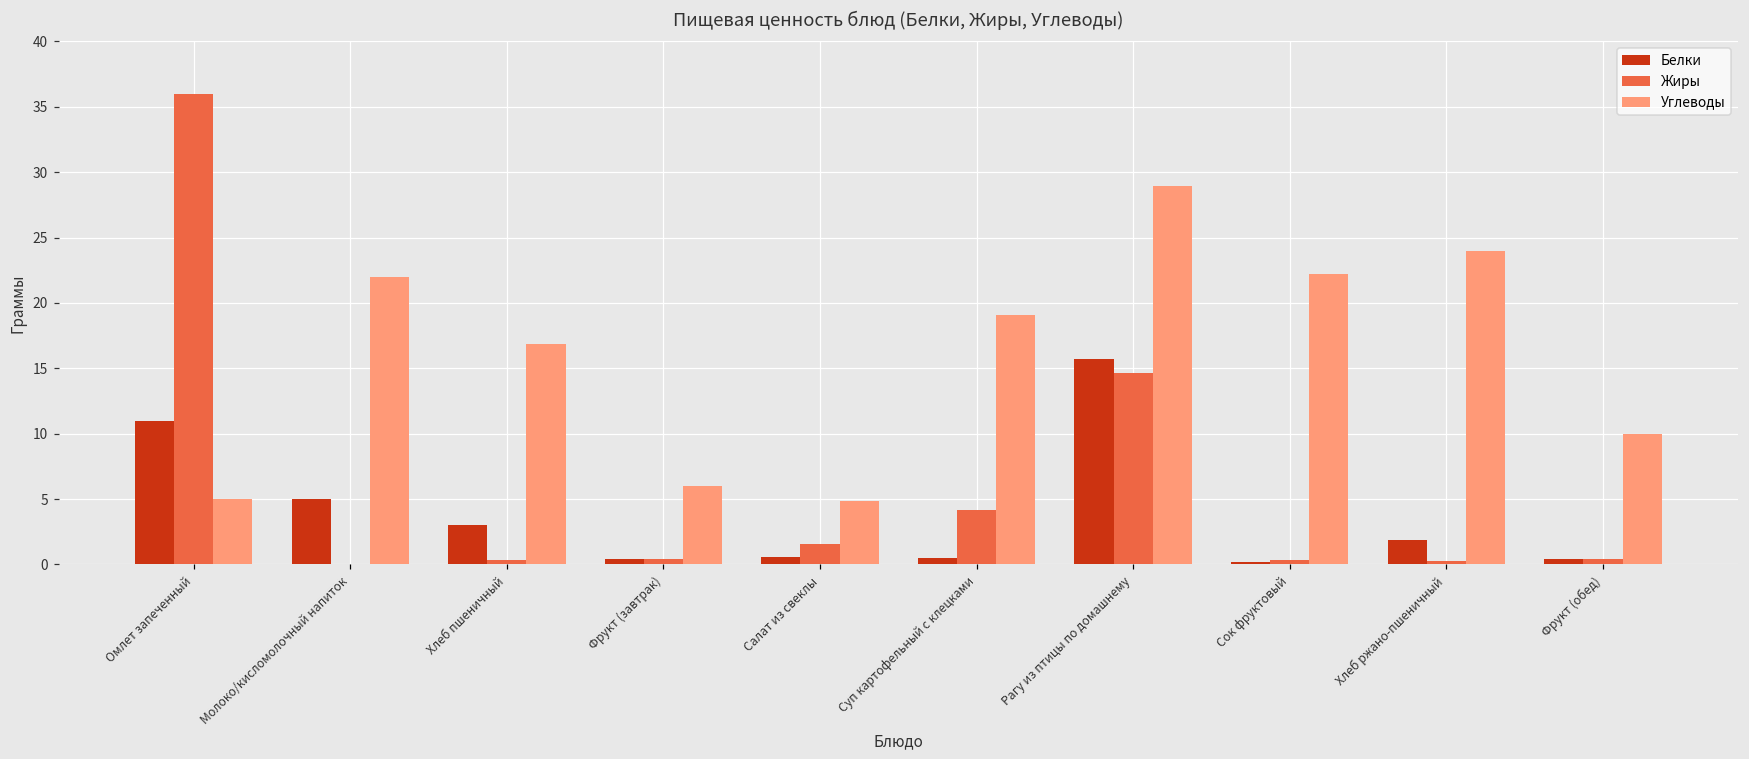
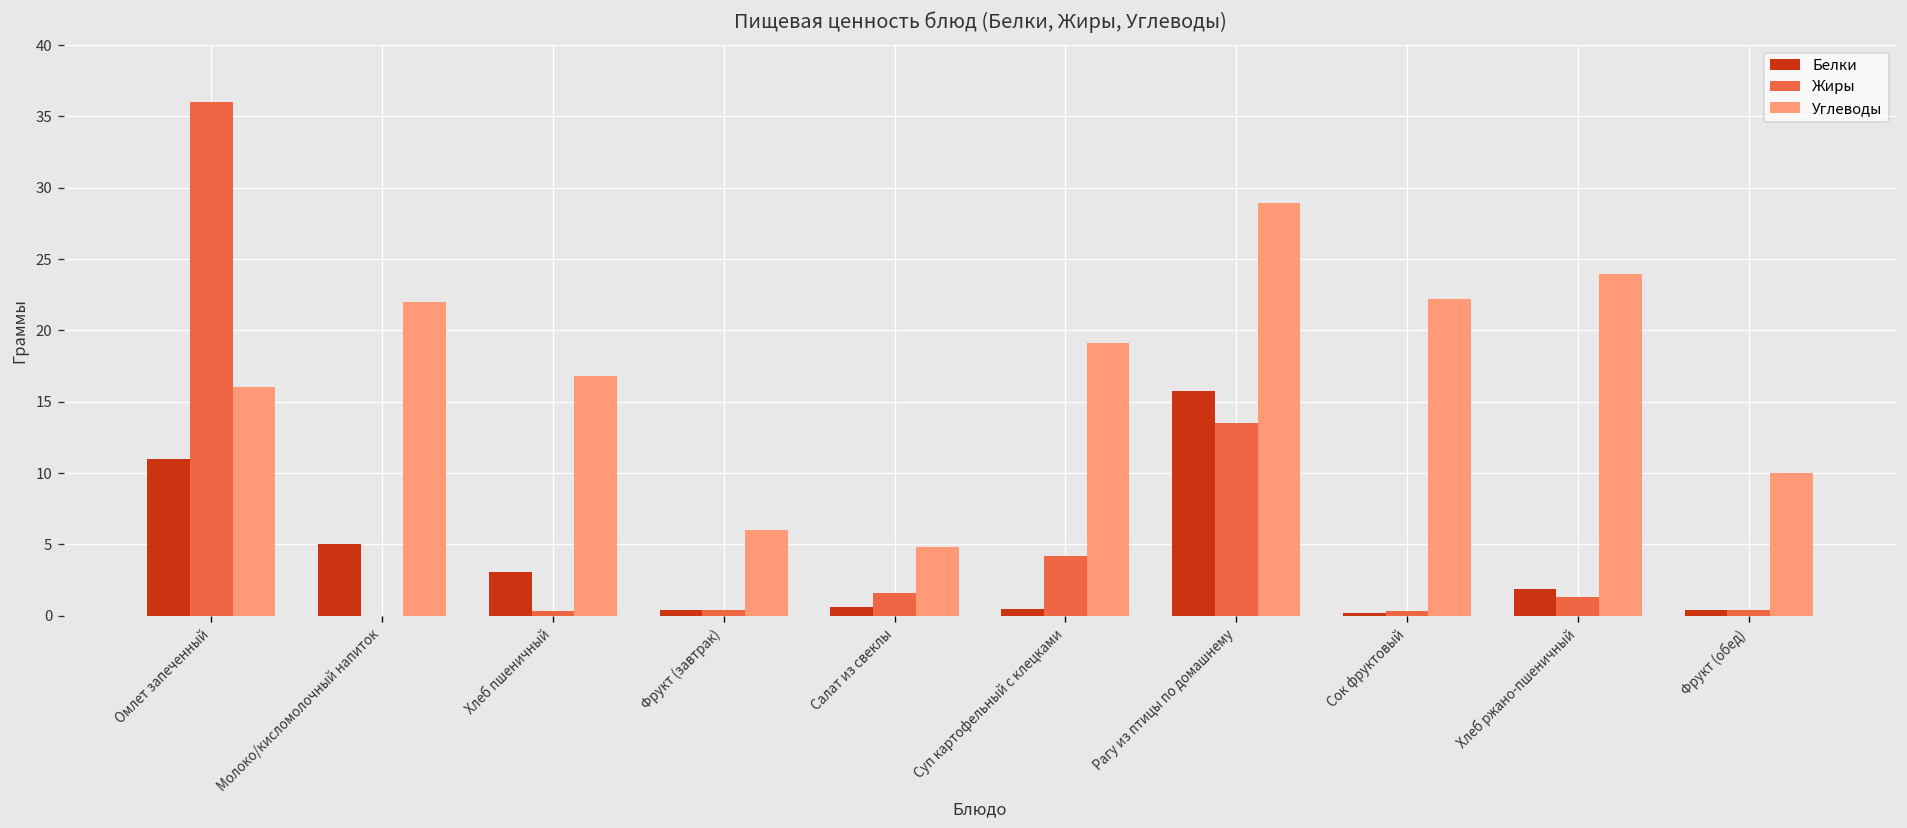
Углеводы, Омлет запеченный: 5 -> 16
Жиры, Рагу из птицы по домашнему: 14.7 -> 13.5
Жиры, Хлеб ржано-пшеничный: 0.2 -> 1.3
